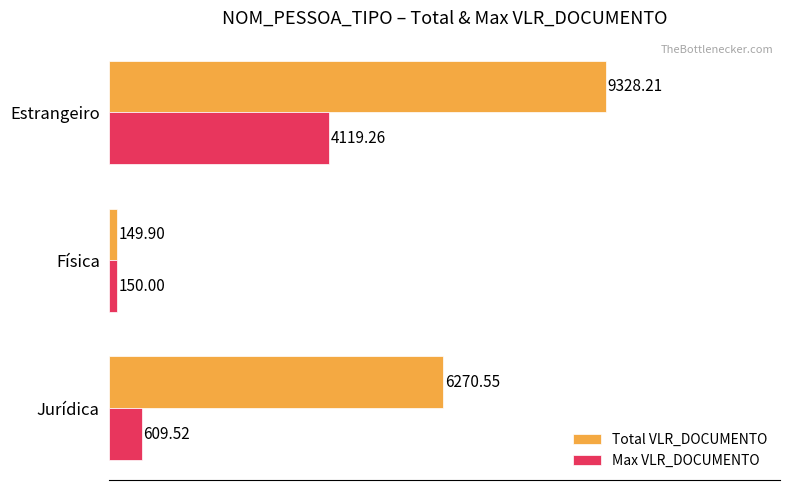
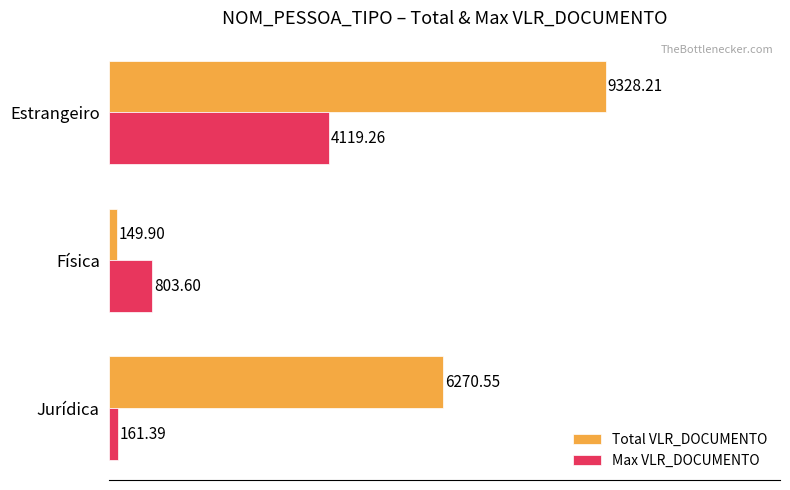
Max VLR_DOCUMENTO, Física: 150.00 -> 803.60
Max VLR_DOCUMENTO, Jurídica: 609.52 -> 161.39
